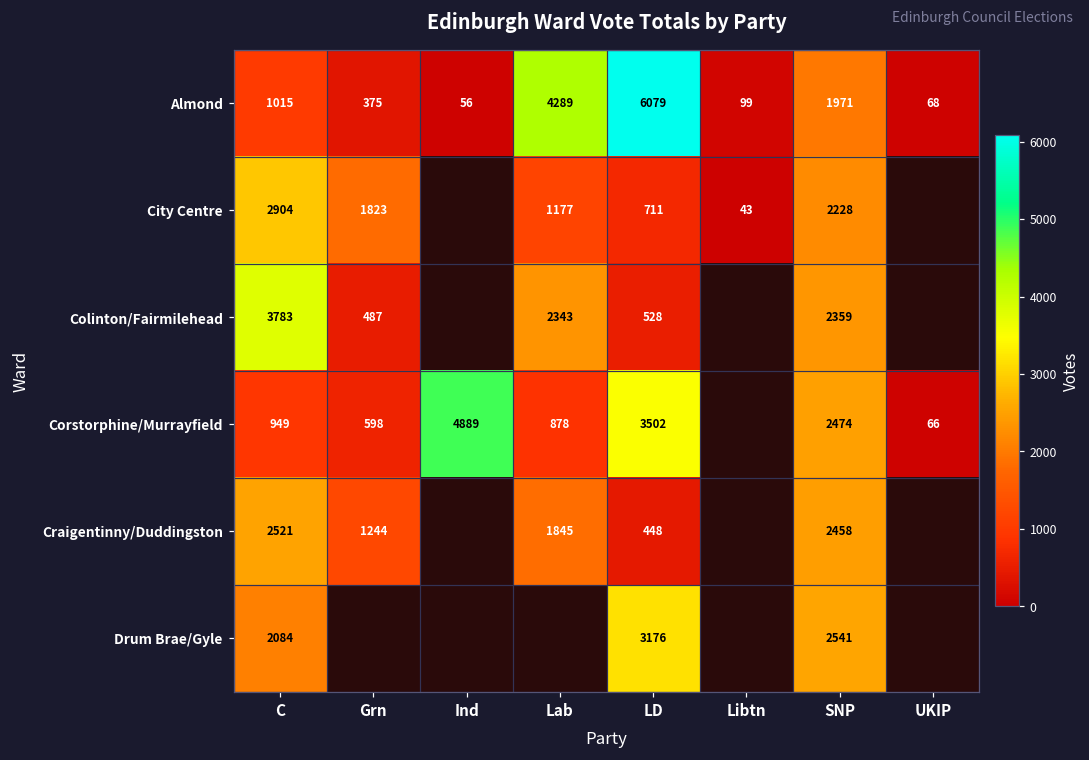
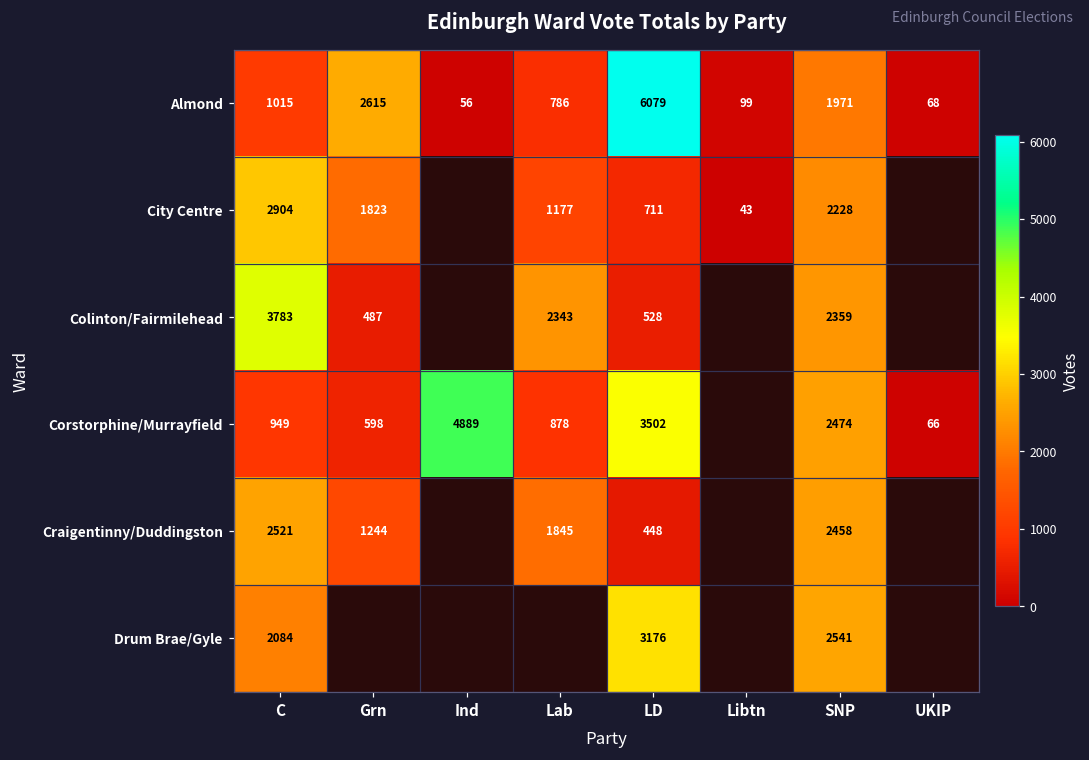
Almond, Grn: 375 -> 2615
Almond, Lab: 4289 -> 786
